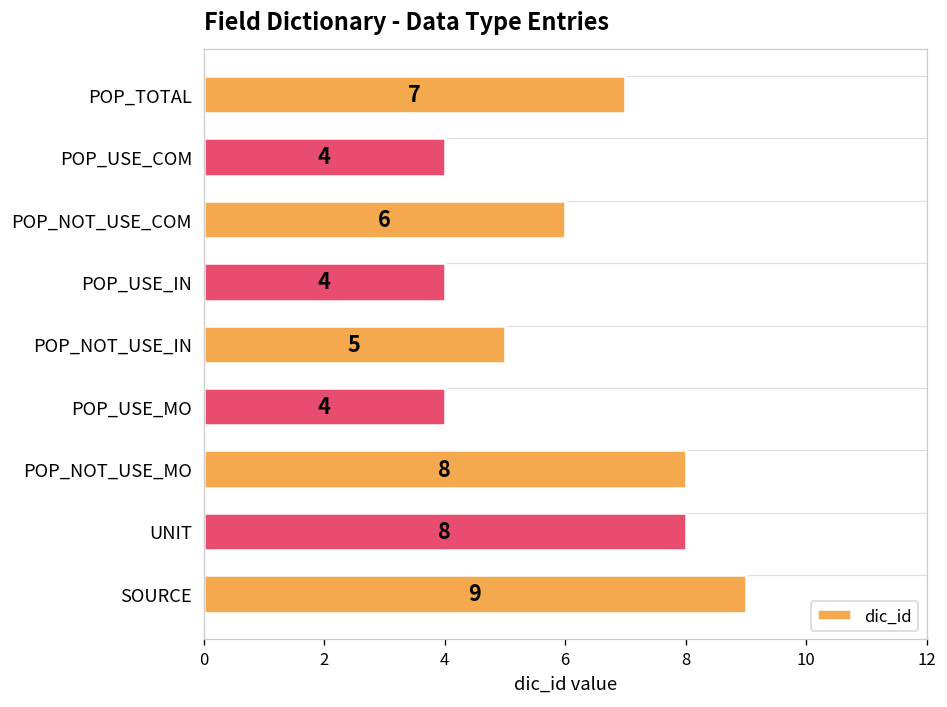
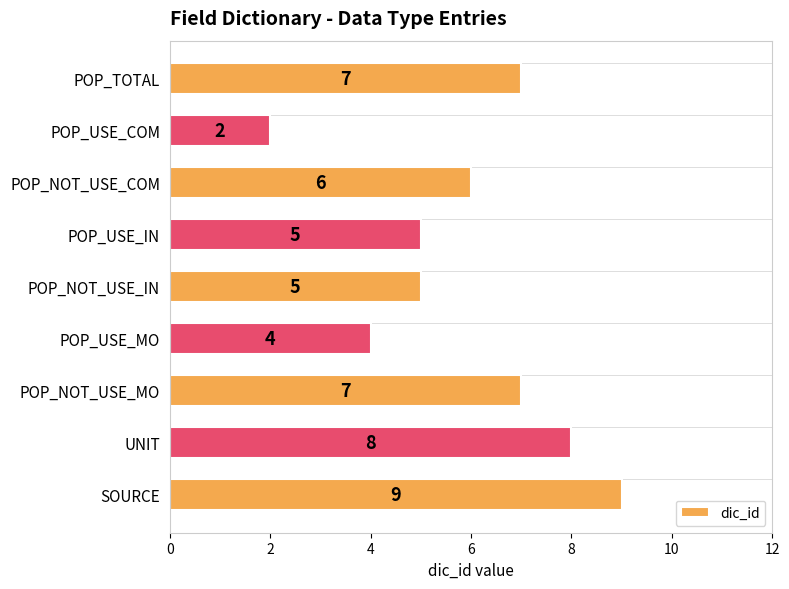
POP_USE_COM: 4 -> 2
POP_USE_IN: 4 -> 5
POP_NOT_USE_MO: 8 -> 7
